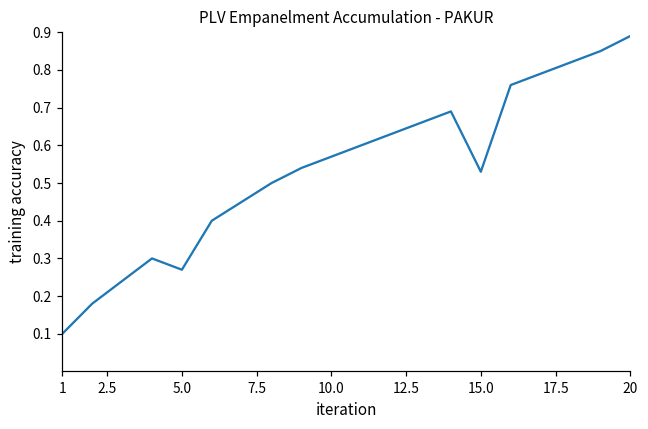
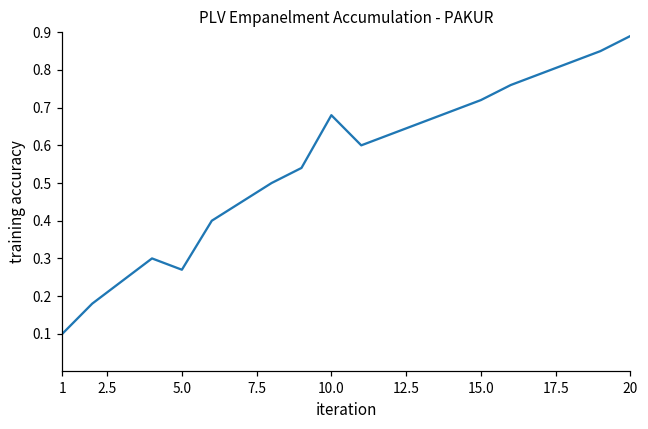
10.0: 0.57 -> 0.68
15.0: 0.53 -> 0.72
